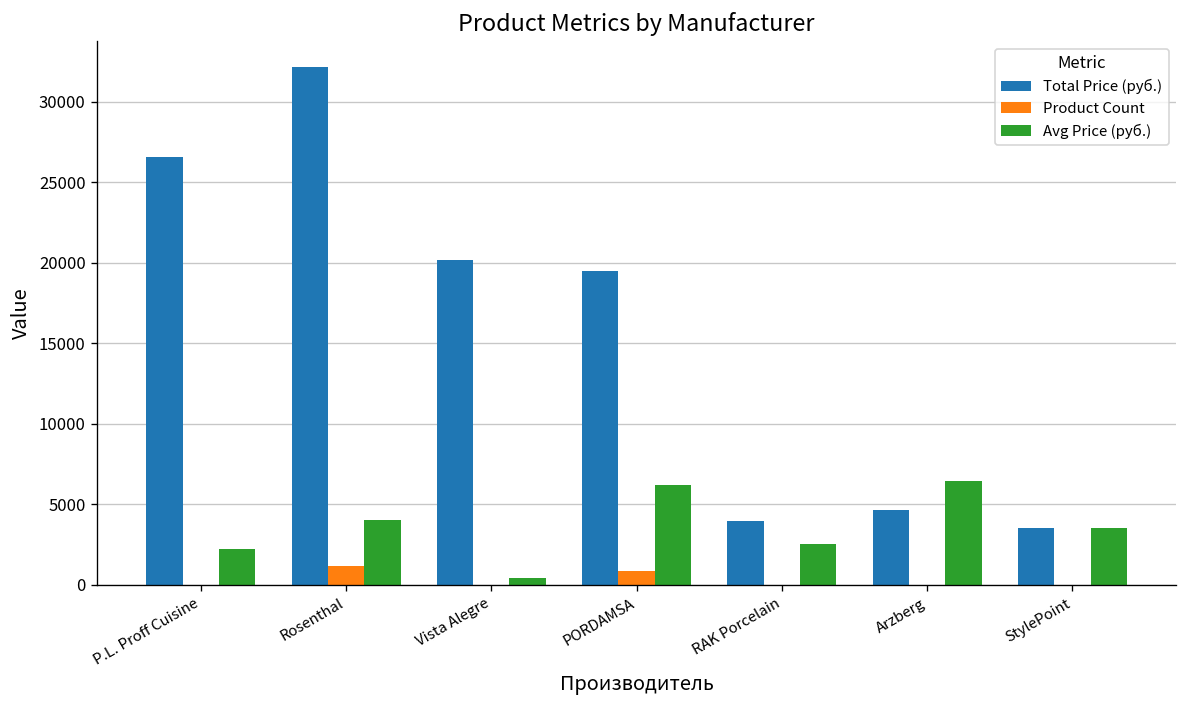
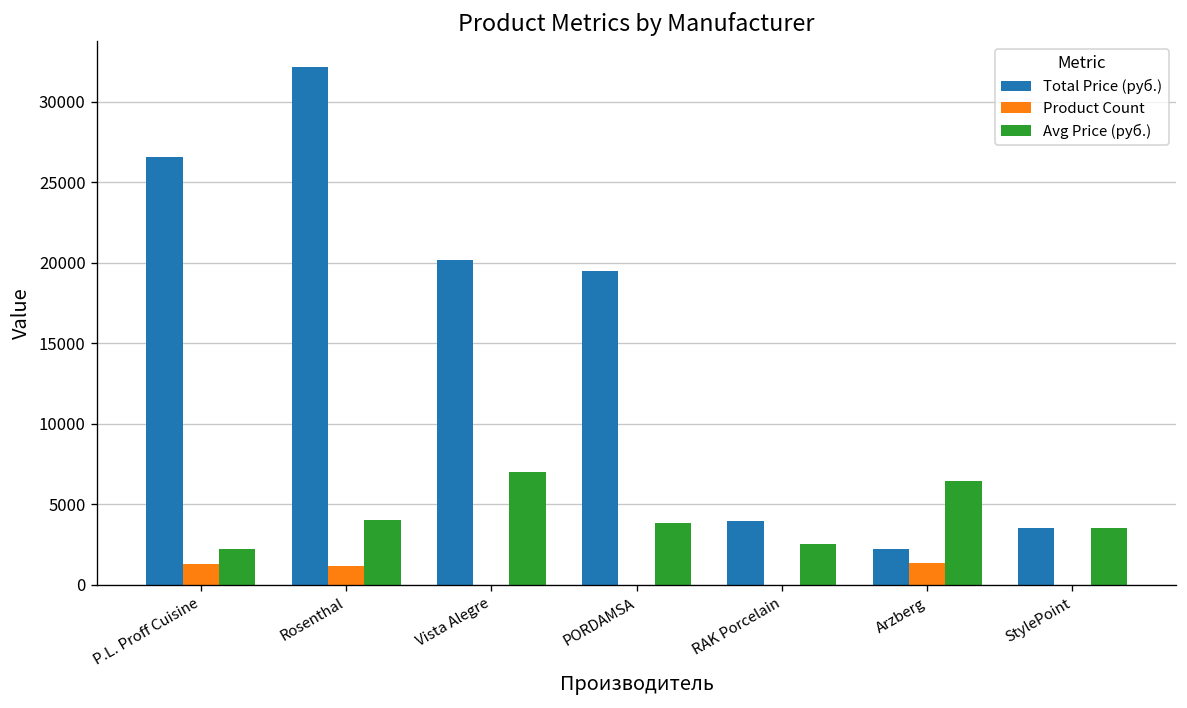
Product Count, P.L. Proff Cuisine: 0 -> 1300
Avg Price (руб.), Vista Alegre: 400 -> 7000
Product Count, PORDAMSA: 900 -> 0
Avg Price (руб.), PORDAMSA: 6200 -> 3800
Total Price (руб.), Arzberg: 4600 -> 2200
Product Count, Arzberg: 0 -> 1300
